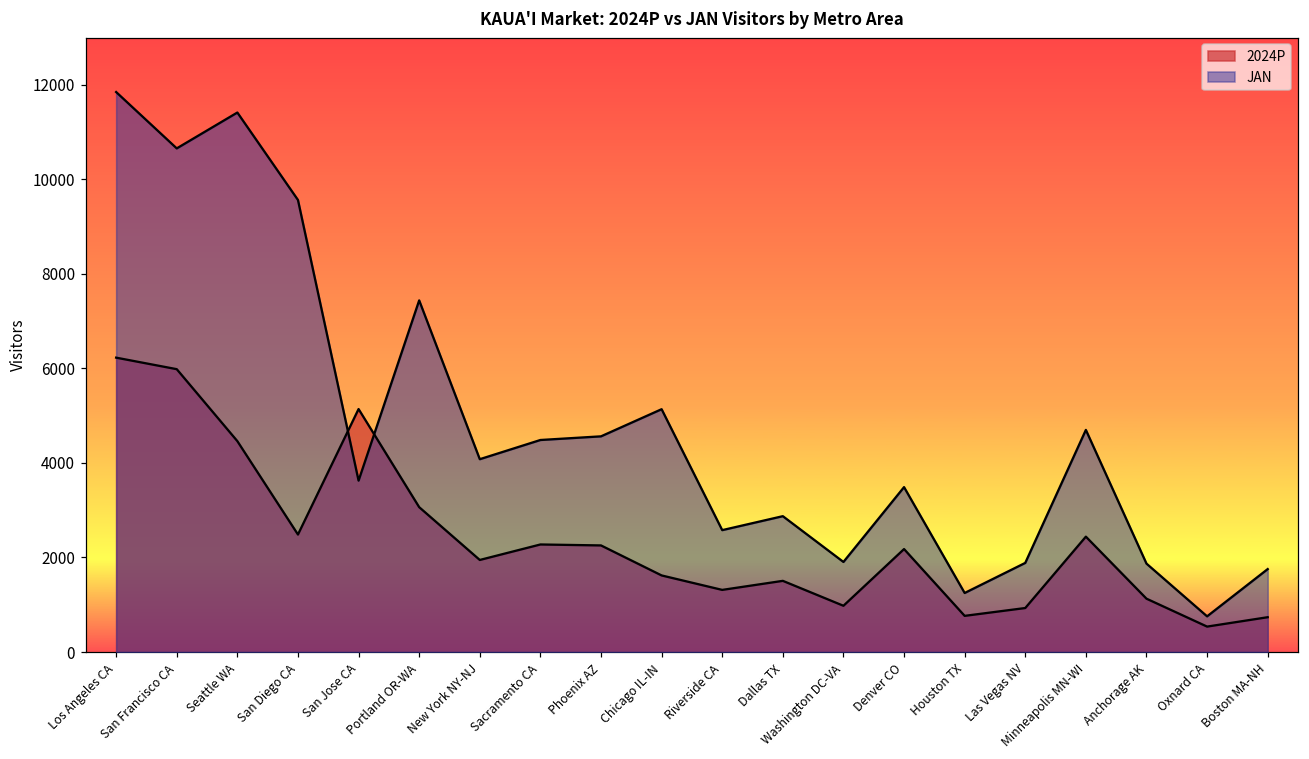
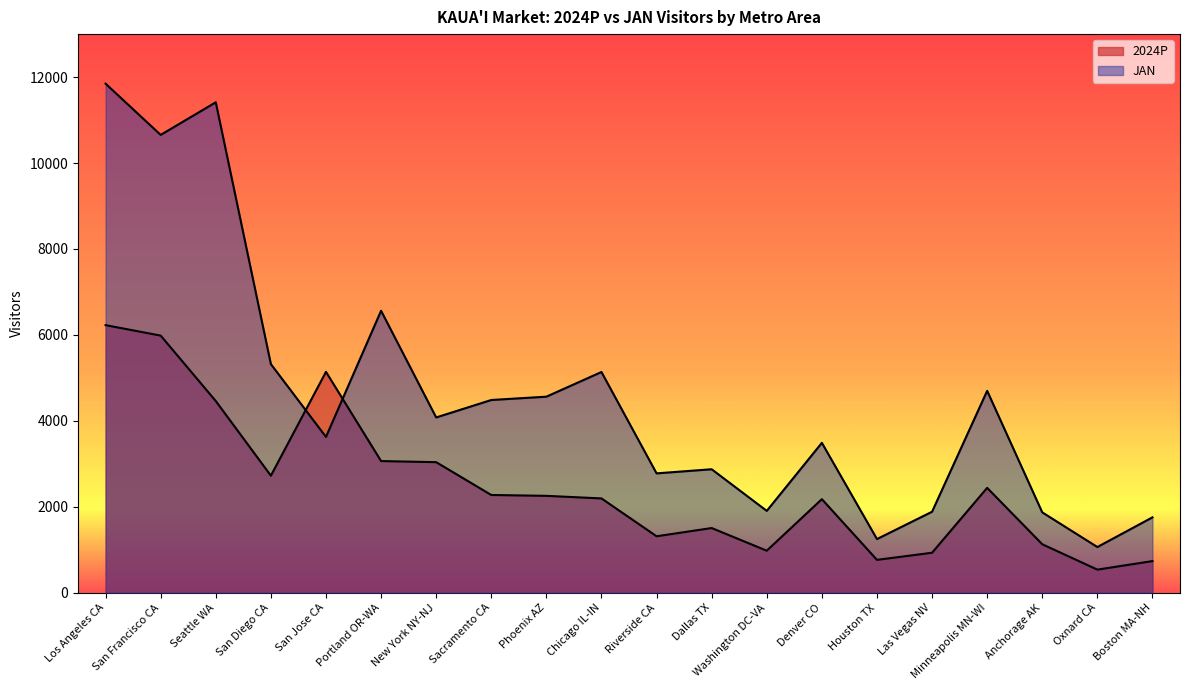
2024P, San Diego CA: 2500 -> 2700
JAN, San Diego CA: 9600 -> 5300
JAN, Portland OR-WA: 7400 -> 6600
2024P, New York NY-NJ: 1900 -> 3000
2024P, Chicago IL-IN: 1600 -> 2200
JAN, Riverside CA: 2600 -> 2800
JAN, Oxnard CA: 800 -> 1100
